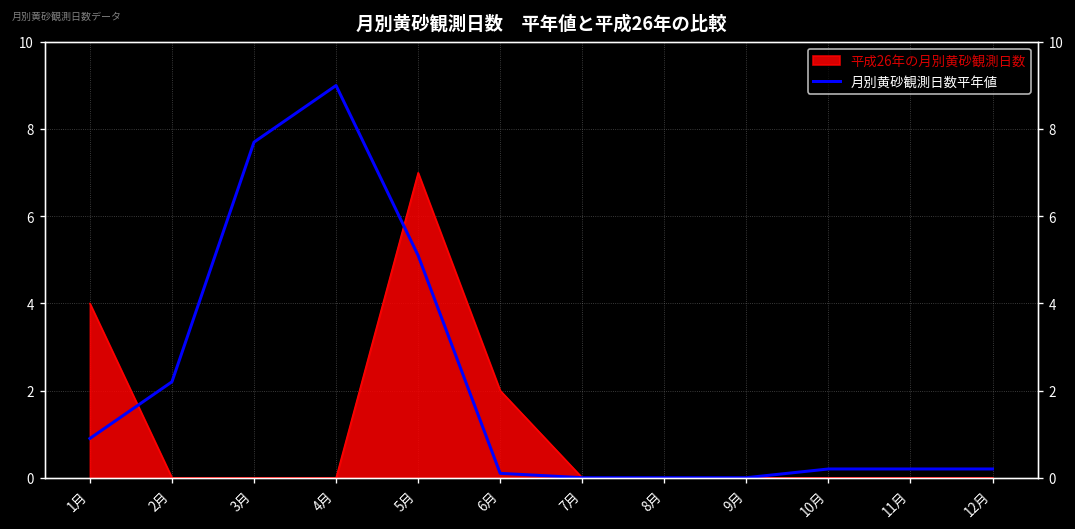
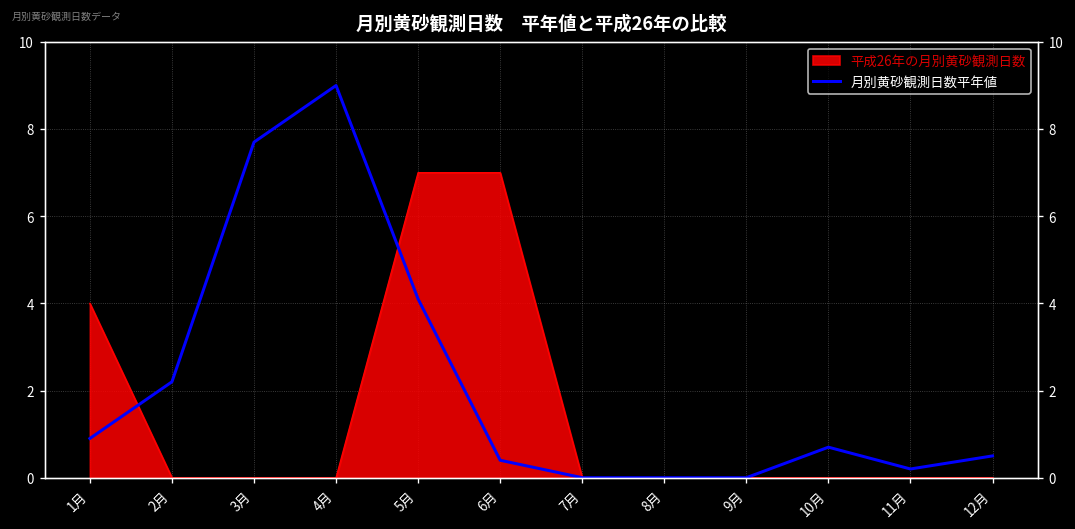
月別黄砂観測日数平年値, 5月: 5.1 -> 4.1
平成26年の月別黄砂観測日数, 6月: 2 -> 7
月別黄砂観測日数平年値, 6月: 0.1 -> 0.4
月別黄砂観測日数平年値, 10月: 0.2 -> 0.7
月別黄砂観測日数平年値, 12月: 0.2 -> 0.5
